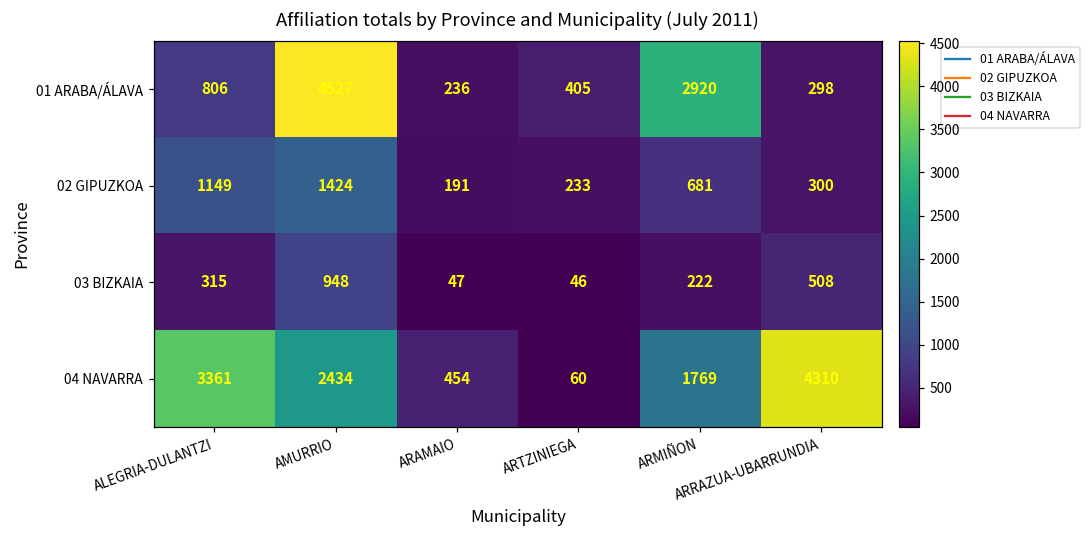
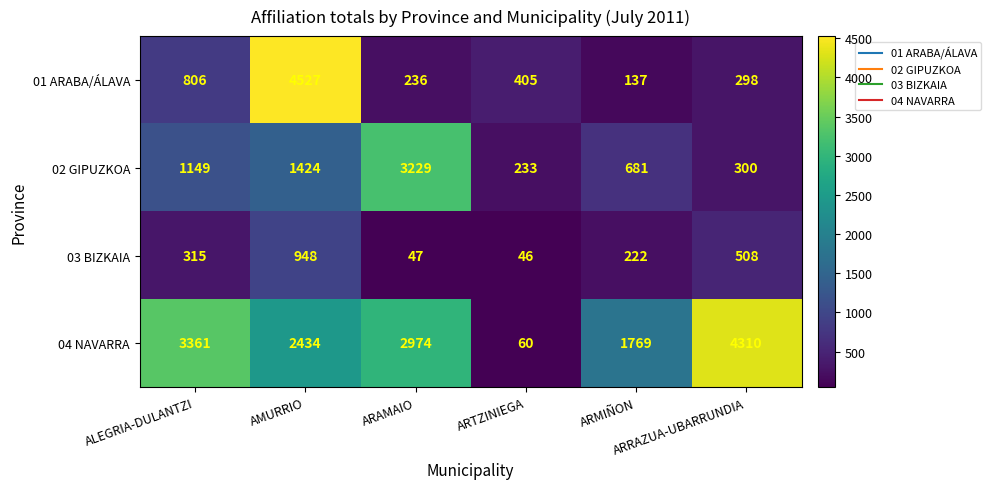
01 ARABA/ÁLAVA, ARMIÑON: 2920 -> 137
02 GIPUZKOA, ARAMAIO: 191 -> 3229
04 NAVARRA, ARAMAIO: 454 -> 2974
